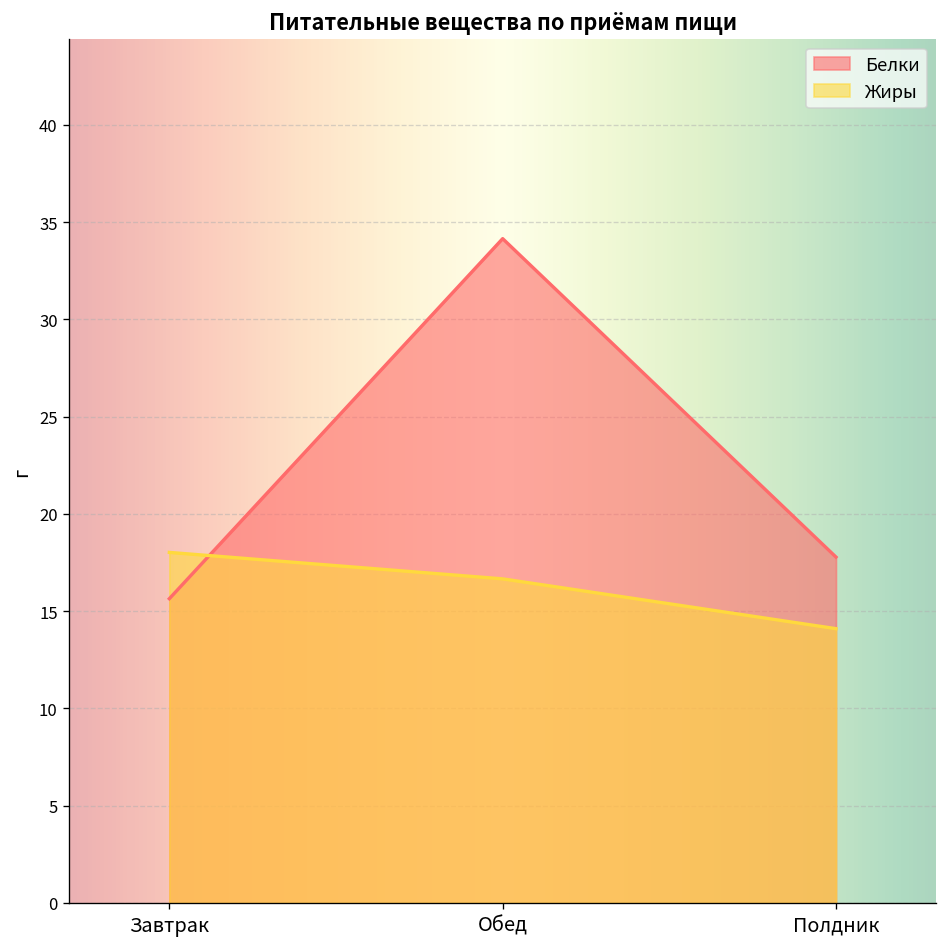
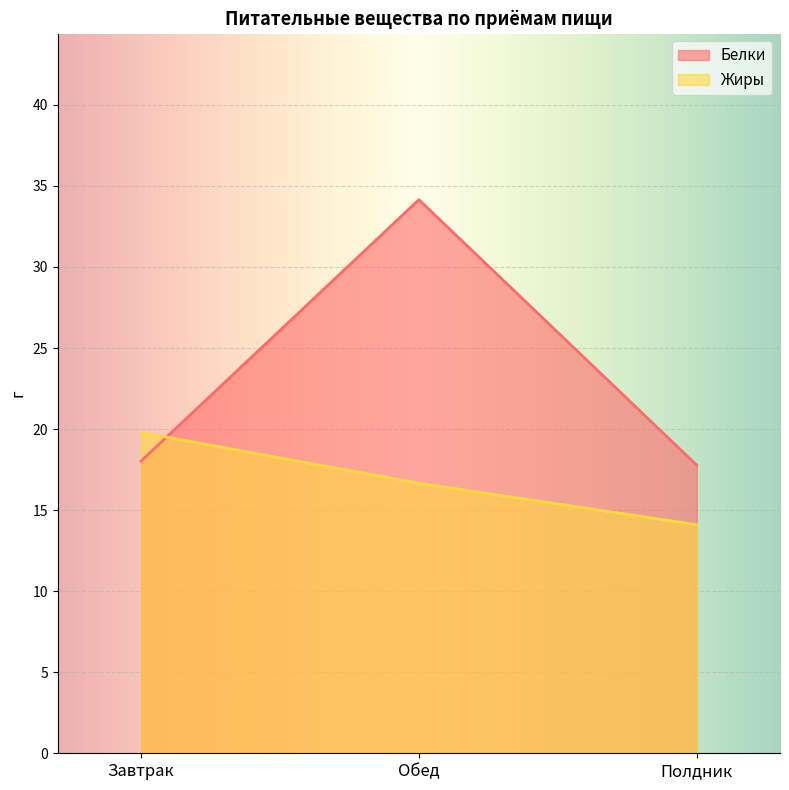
Белки, Завтрак: 15.6 -> 18.0
Жиры, Завтрак: 18.0 -> 19.8
